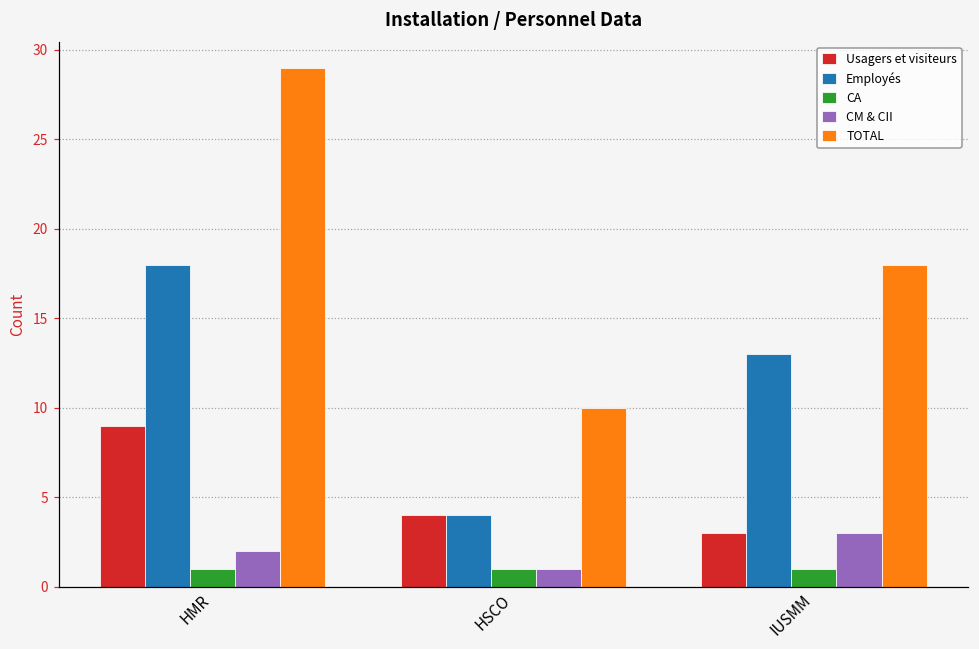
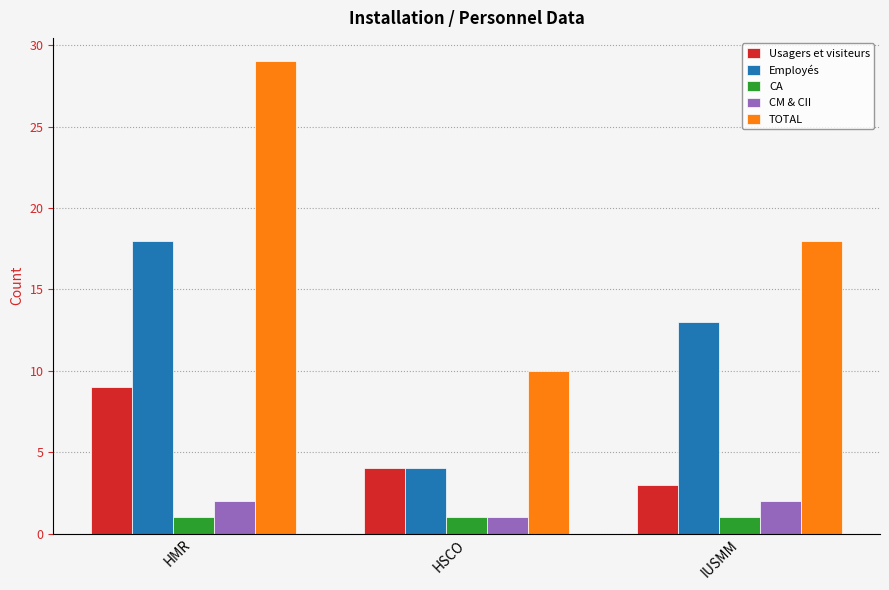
CM & CII, IUSMM: 3 -> 2
